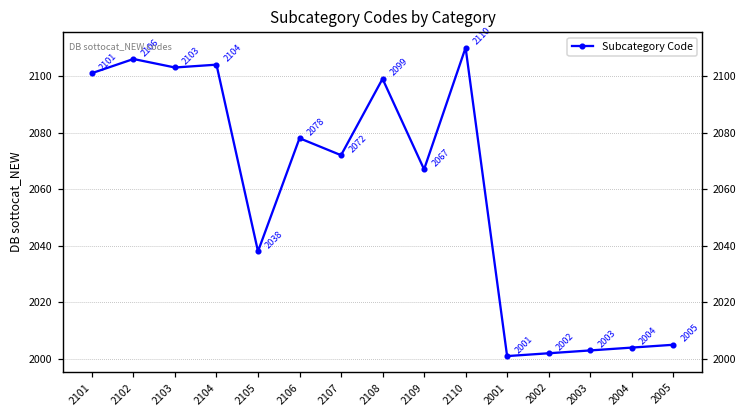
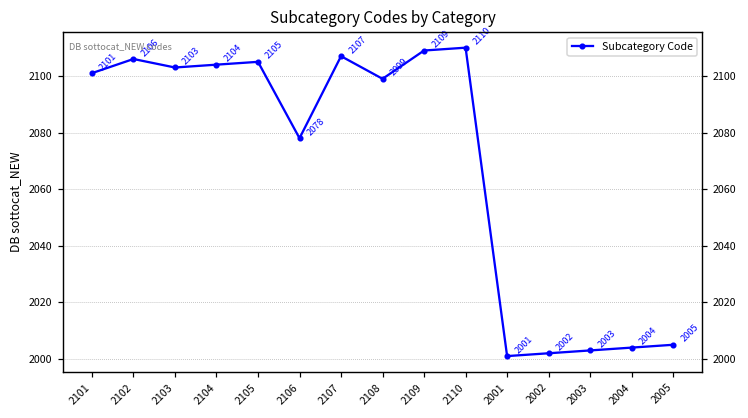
2105: 2038 -> 2105
2107: 2072 -> 2107
2109: 2067 -> 2109
